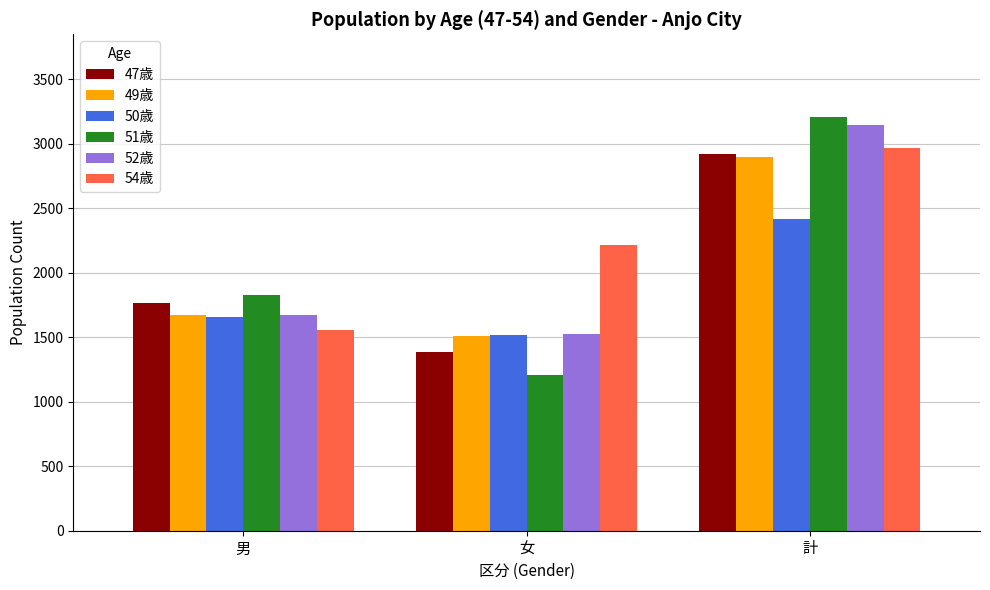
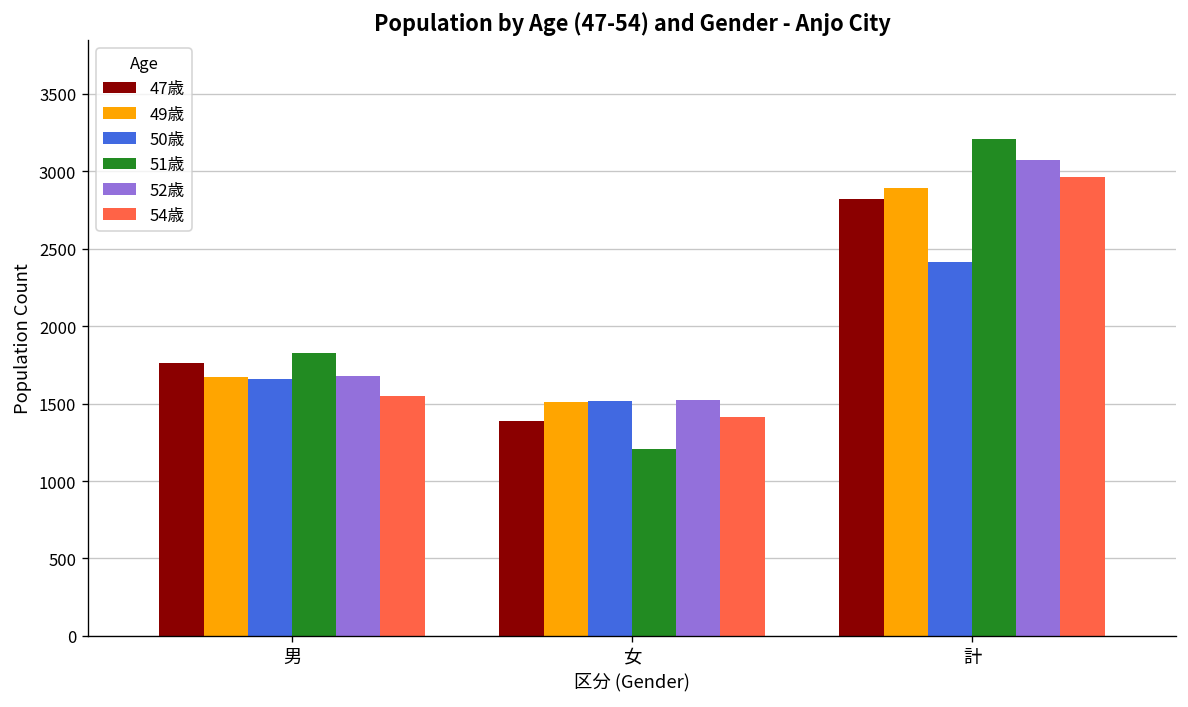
54歳, 女: 2220 -> 1410
47歳, 計: 2920 -> 2820
52歳, 計: 3140 -> 3070
